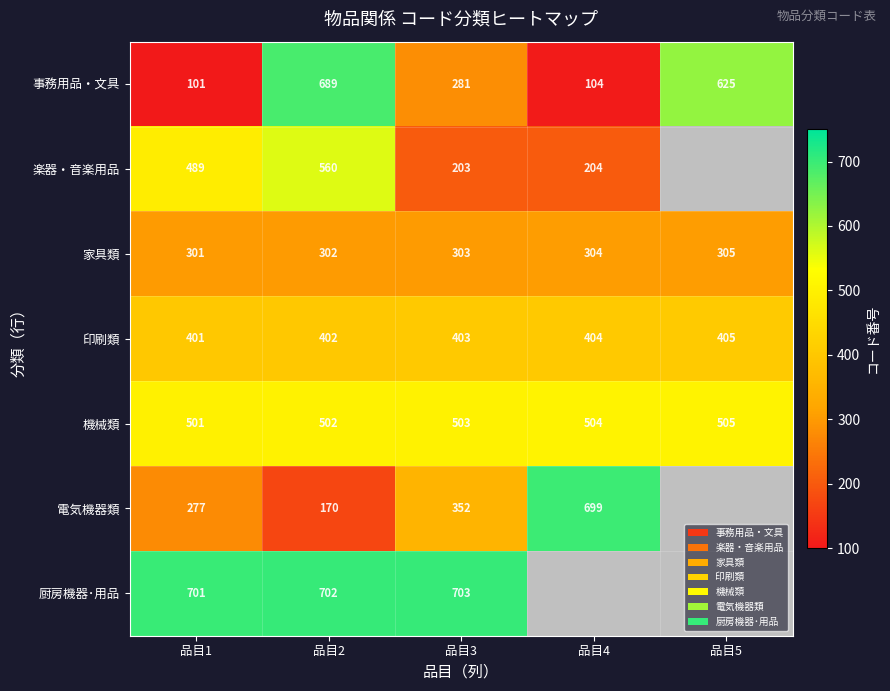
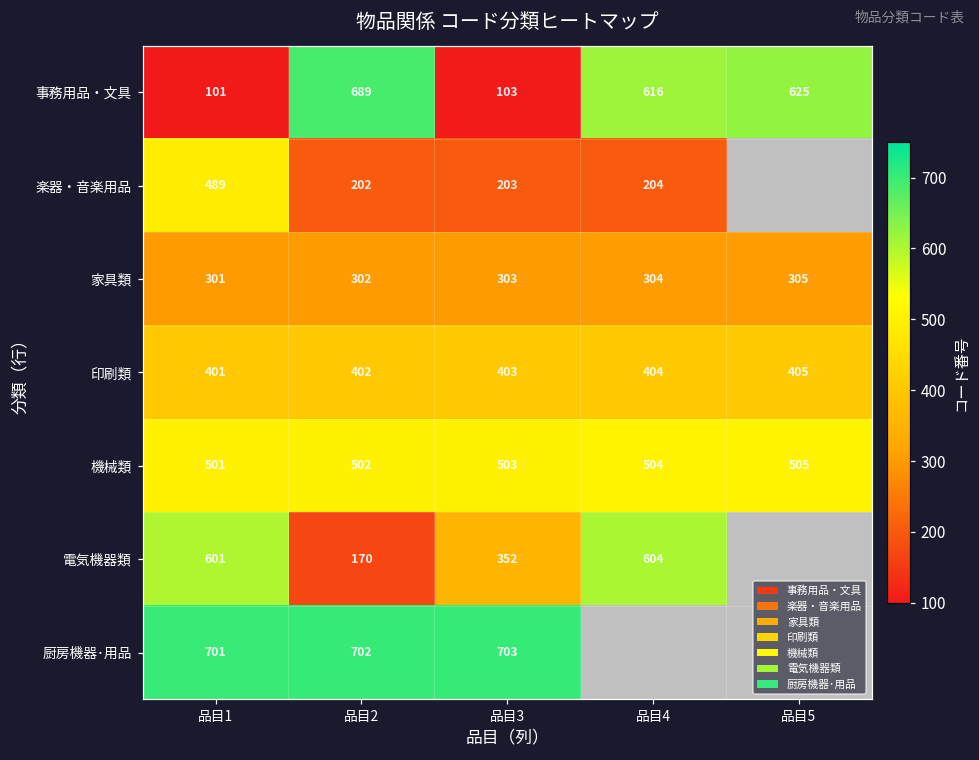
事務用品・文具, 品目3: 281 -> 103
事務用品・文具, 品目4: 104 -> 616
楽器・音楽用品, 品目2: 560 -> 202
電気機器類, 品目1: 277 -> 601
電気機器類, 品目4: 699 -> 604
